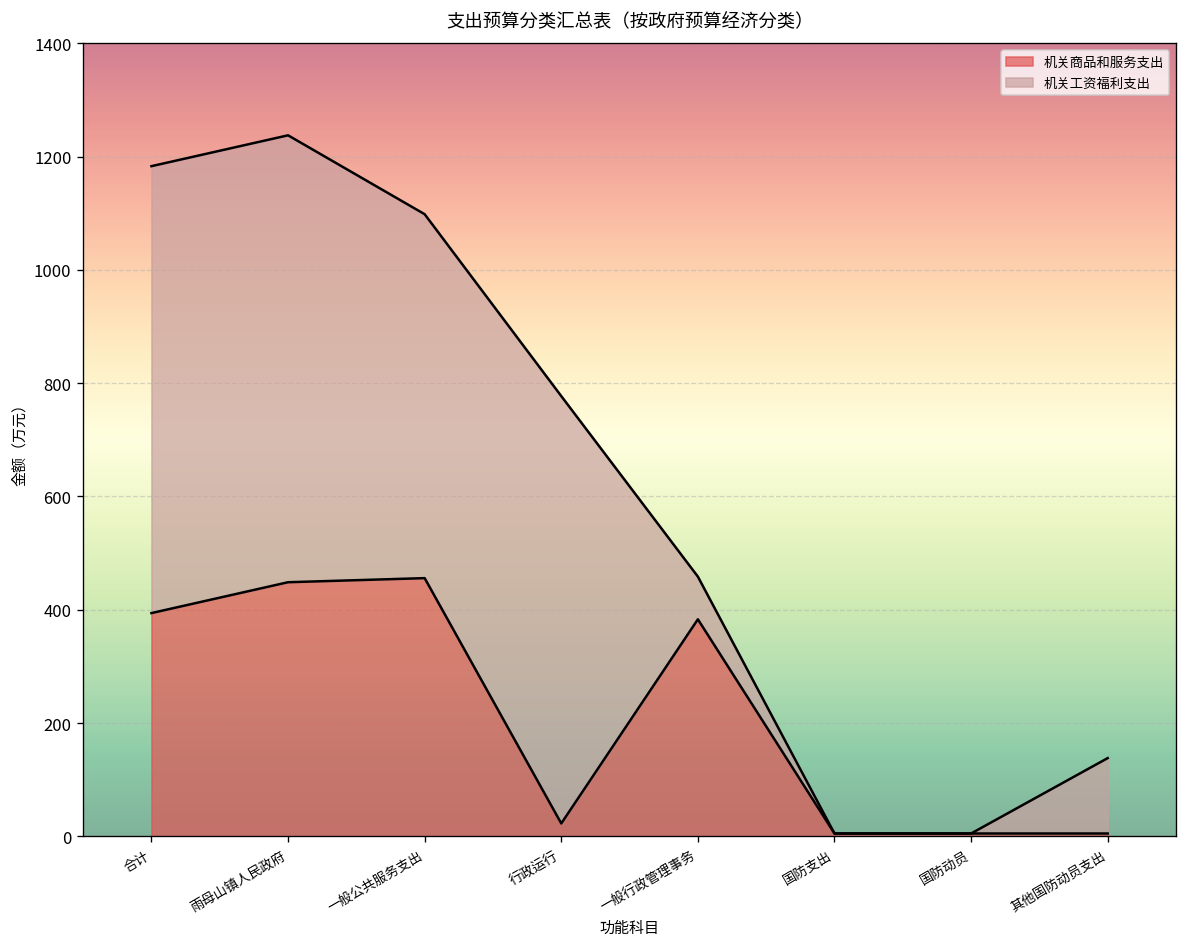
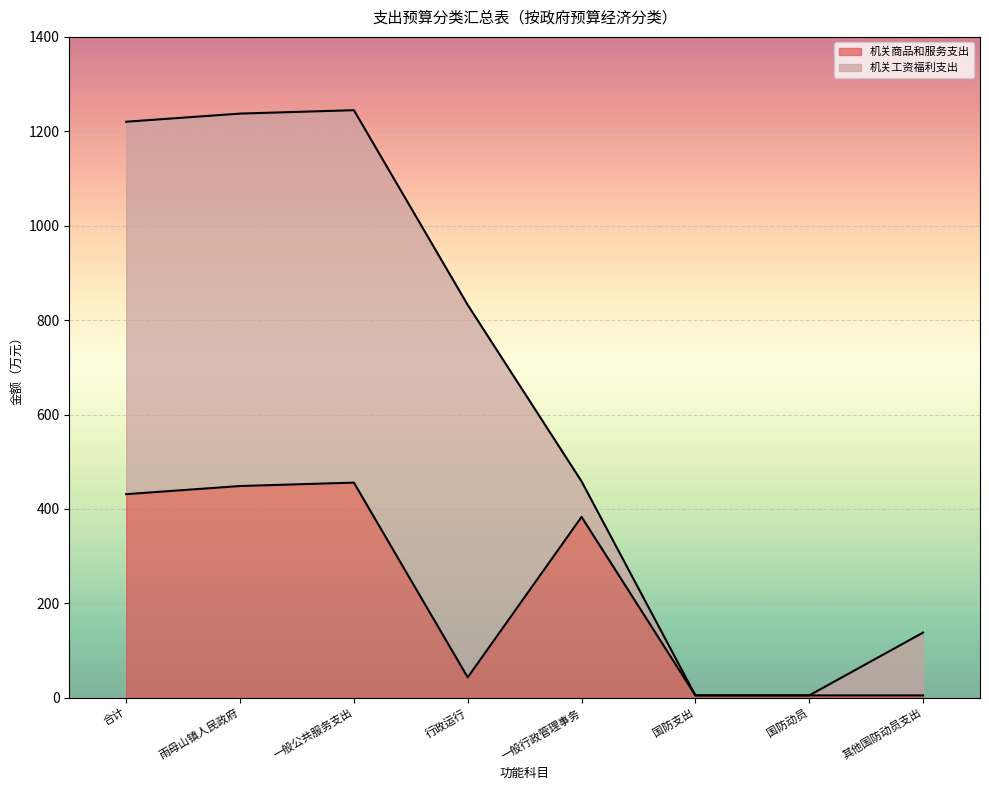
机关商品和服务支出, 合计: 390 -> 430
机关工资福利支出, 一般公共服务支出: 640 -> 790
机关商品和服务支出, 行政运行: 20 -> 40
机关工资福利支出, 行政运行: 750 -> 790
